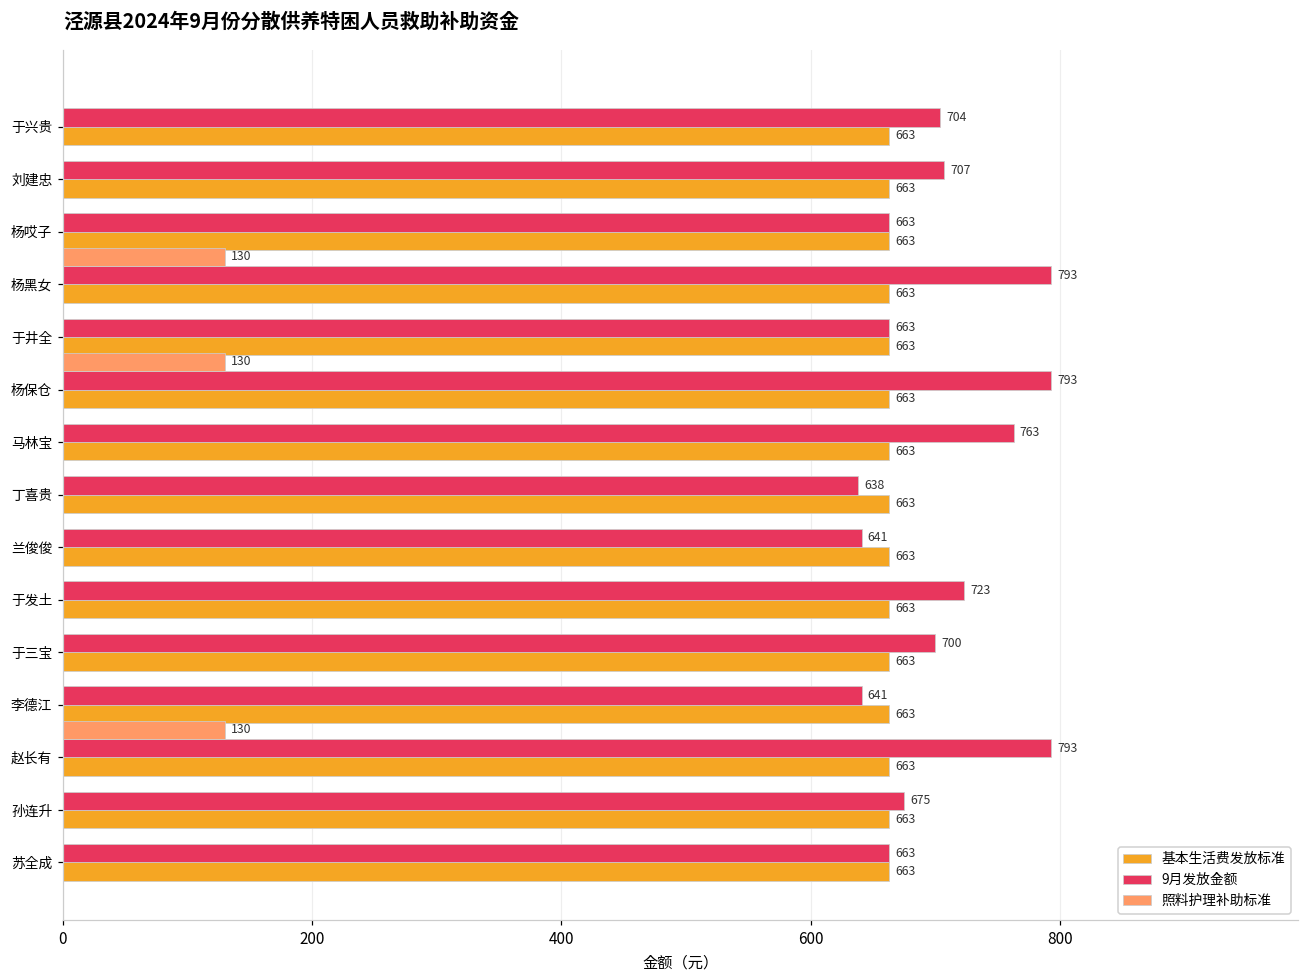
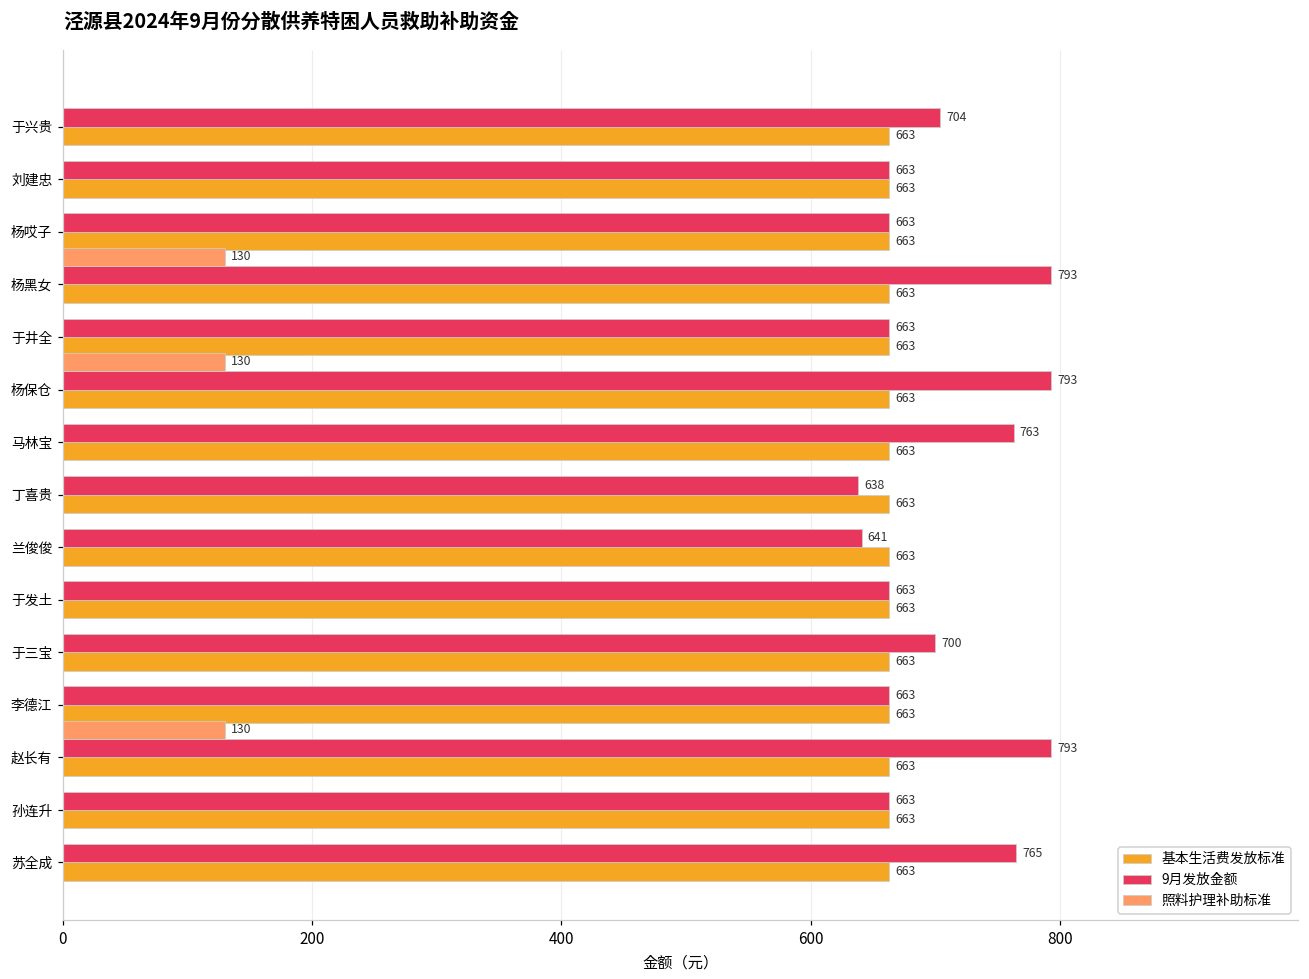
9月发放金额, 刘建忠: 707 -> 663
9月发放金额, 于发土: 723 -> 663
9月发放金额, 李德江: 641 -> 663
9月发放金额, 孙连升: 675 -> 663
9月发放金额, 苏全成: 663 -> 765
